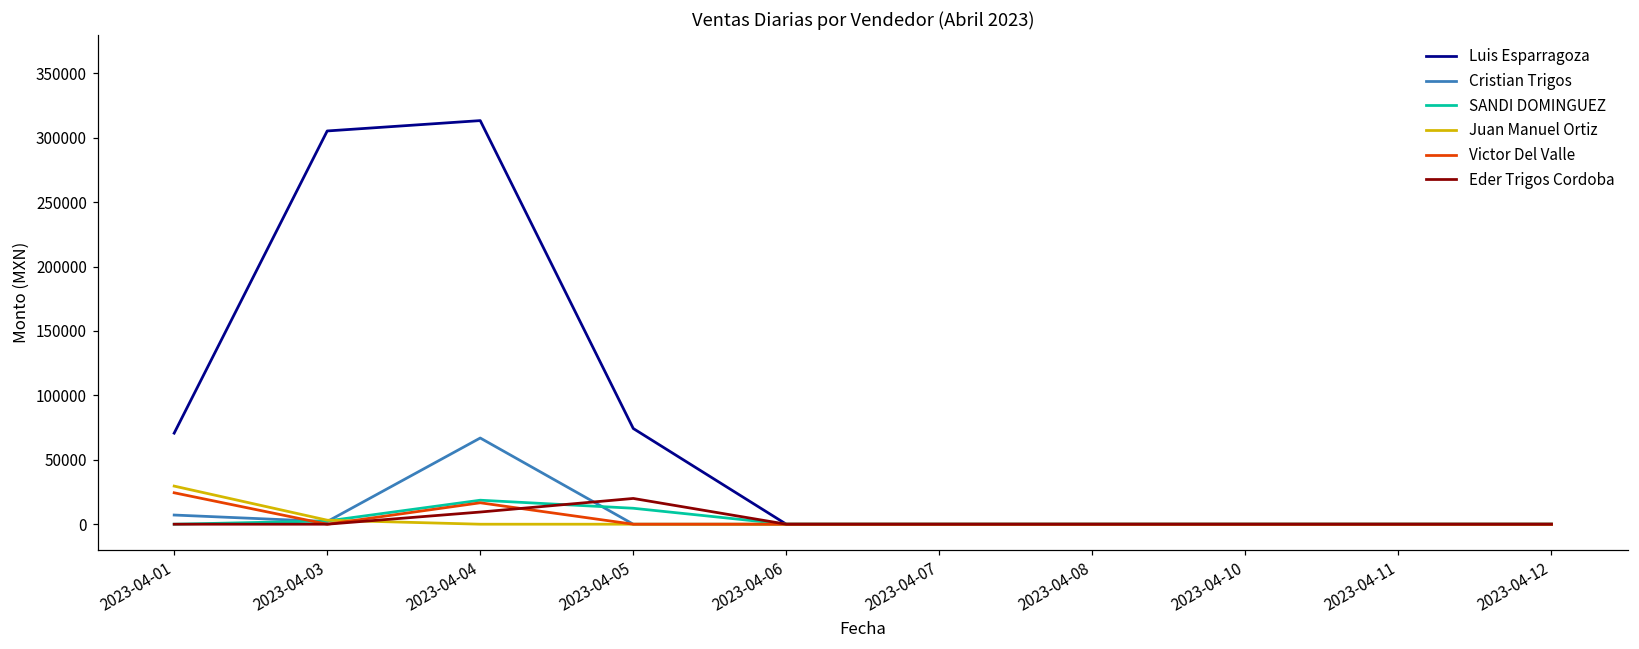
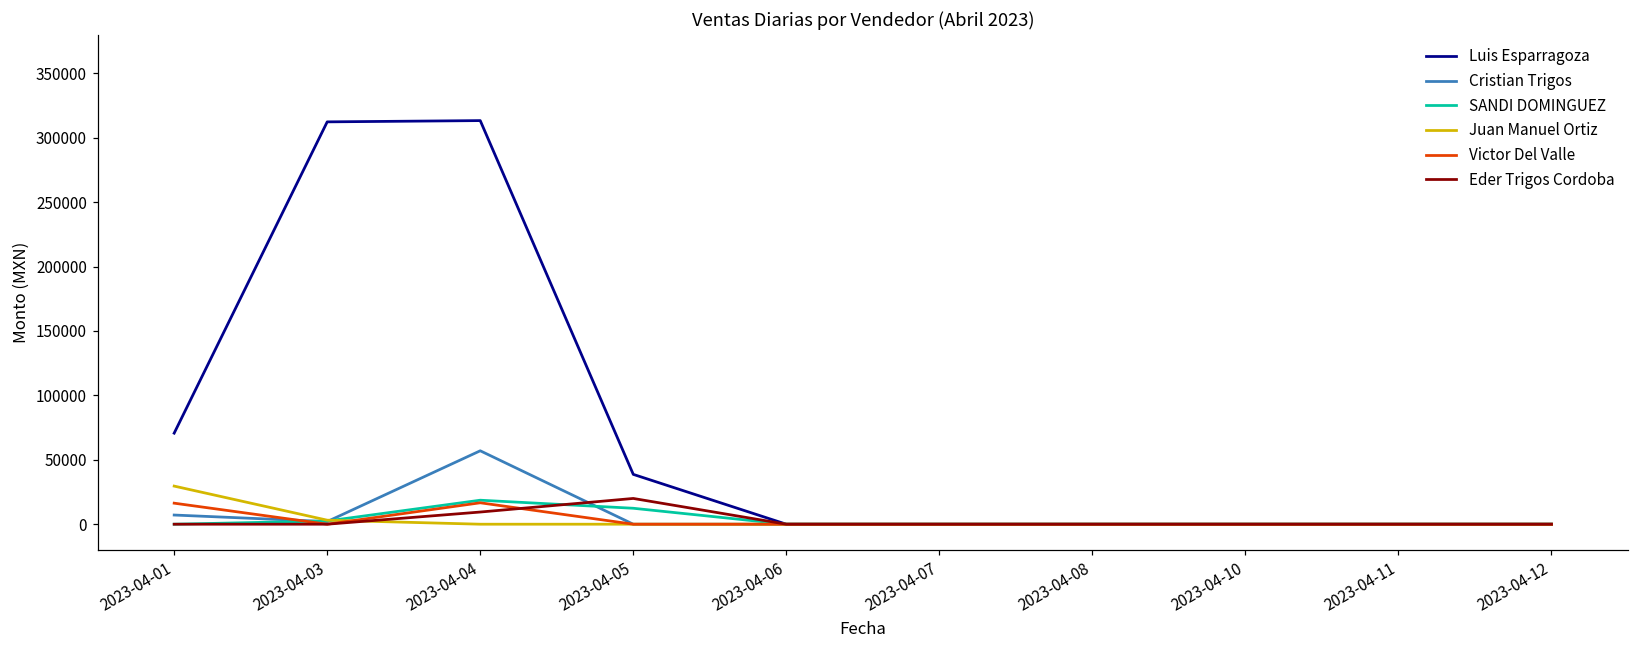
Victor Del Valle, 2023-04-01: 24000 -> 16000
Luis Esparragoza, 2023-04-03: 305000 -> 312000
Cristian Trigos, 2023-04-04: 67000 -> 57000
Luis Esparragoza, 2023-04-05: 74000 -> 39000
